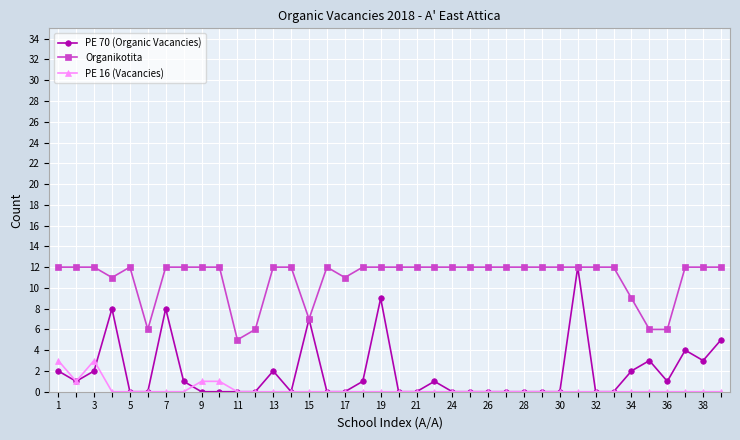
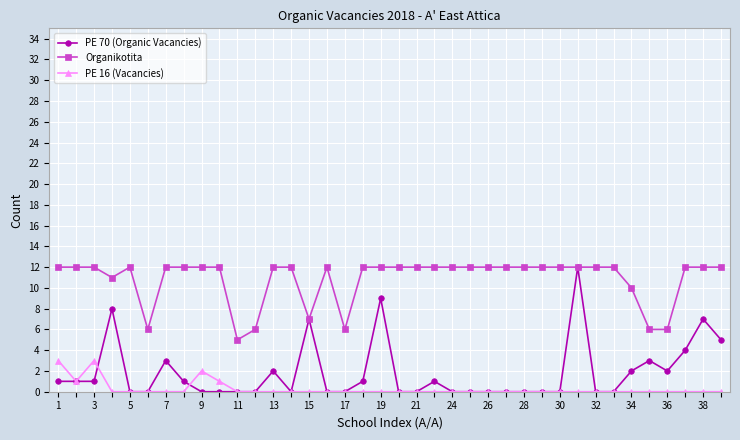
PE 70 (Organic Vacancies), 1: 2 -> 1
PE 70 (Organic Vacancies), 3: 2 -> 1
PE 70 (Organic Vacancies), 7: 8 -> 3
PE 16 (Vacancies), 9: 1 -> 2
Organikotita, 17: 11 -> 6
Organikotita, 34: 9 -> 10
PE 70 (Organic Vacancies), 36: 1 -> 2
PE 70 (Organic Vacancies), 38: 3 -> 7
